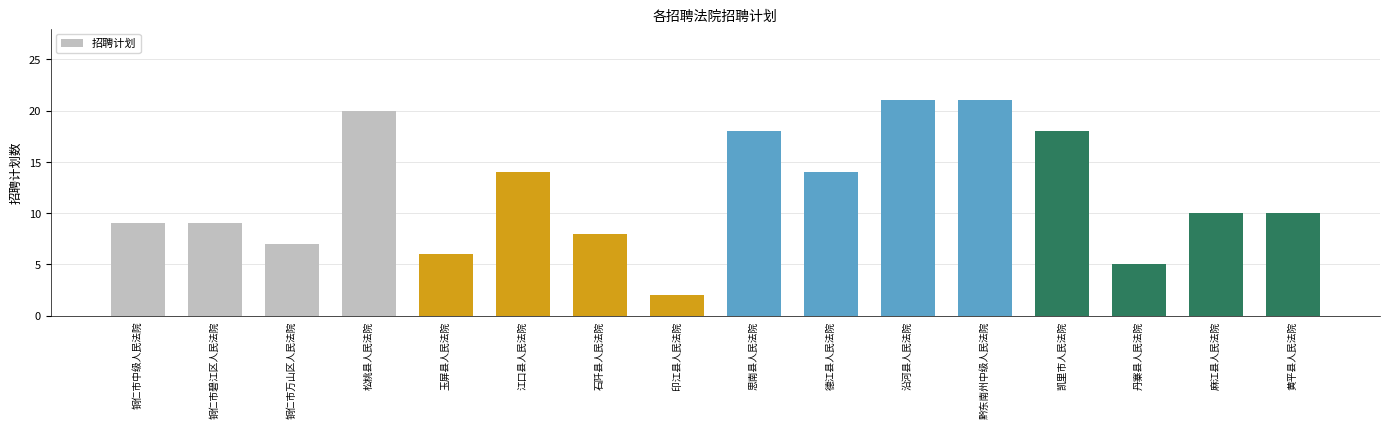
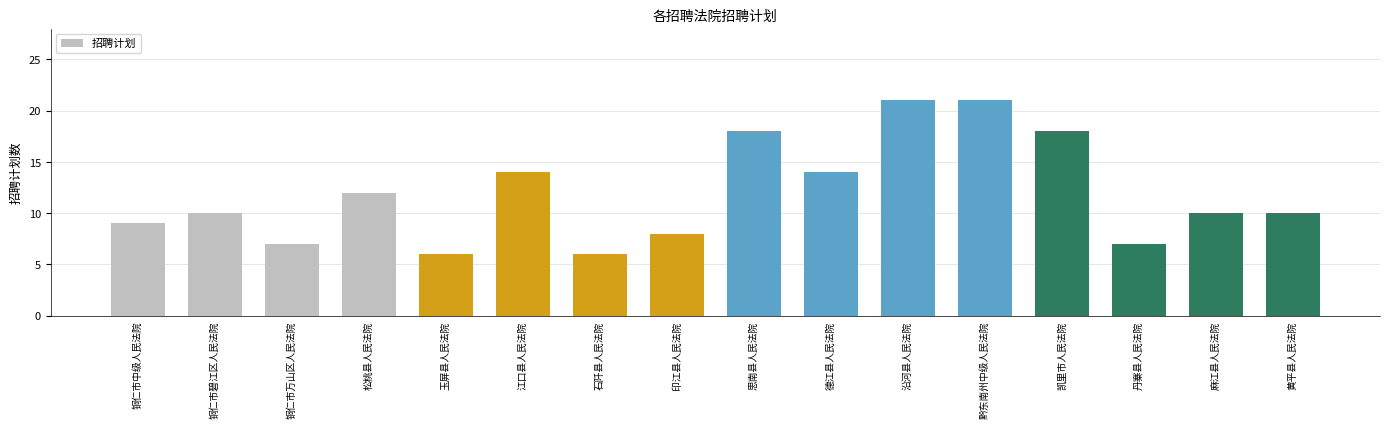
铜仁市碧江区人民法院: 9 -> 10
松桃县人民法院: 20 -> 12
石阡县人民法院: 8 -> 6
印江县人民法院: 2 -> 8
丹寨县人民法院: 5 -> 7
